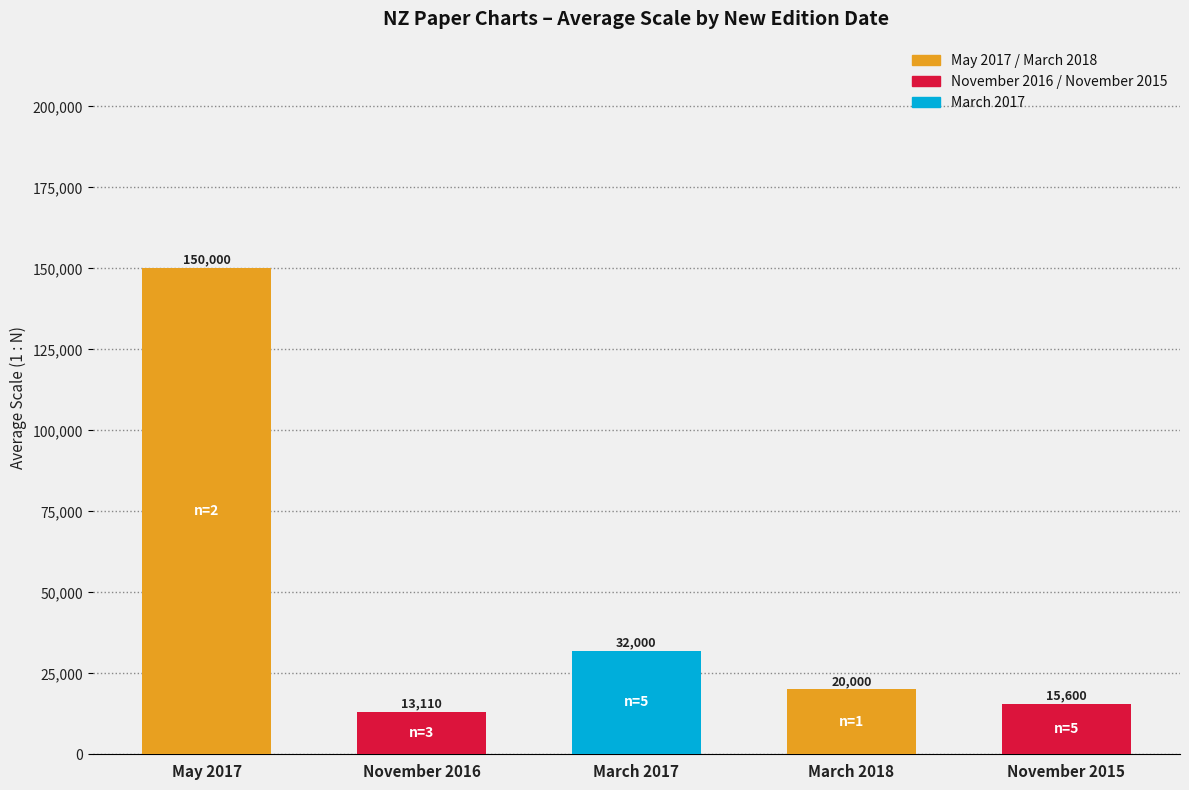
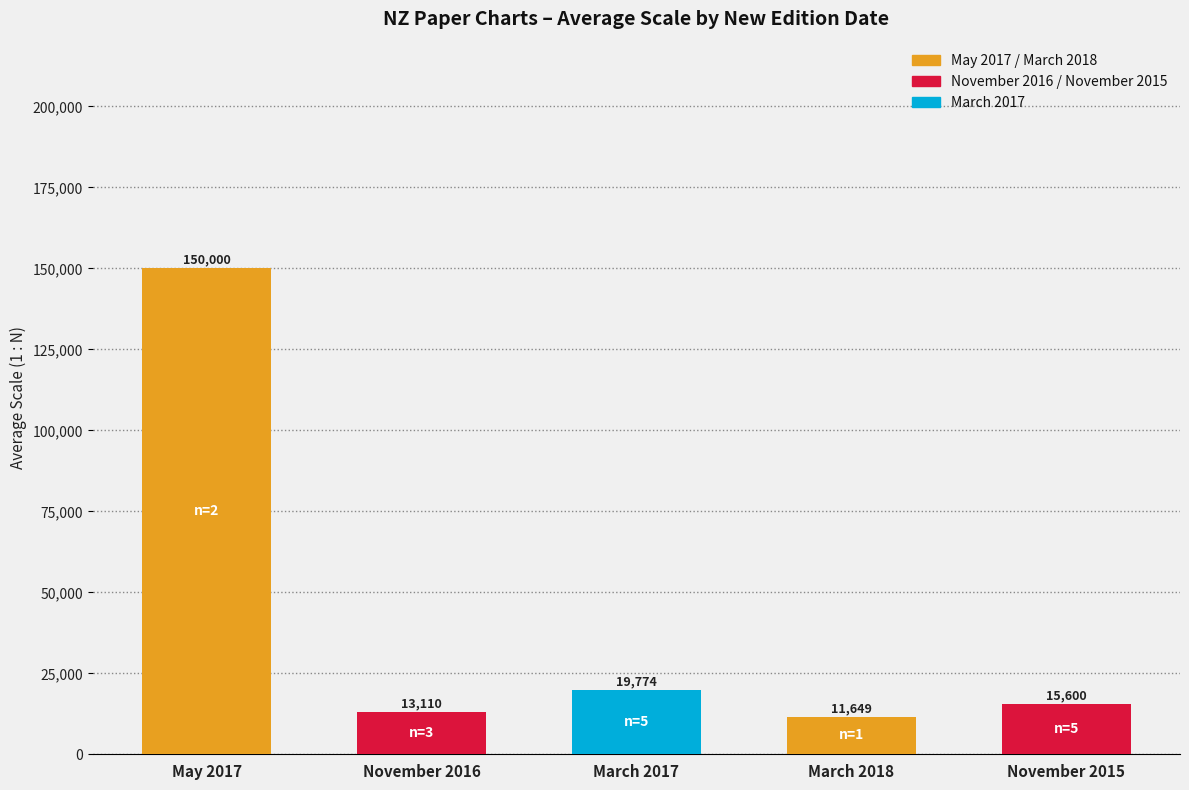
March 2017: 32,000 -> 19,774
March 2018: 20,000 -> 11,649
